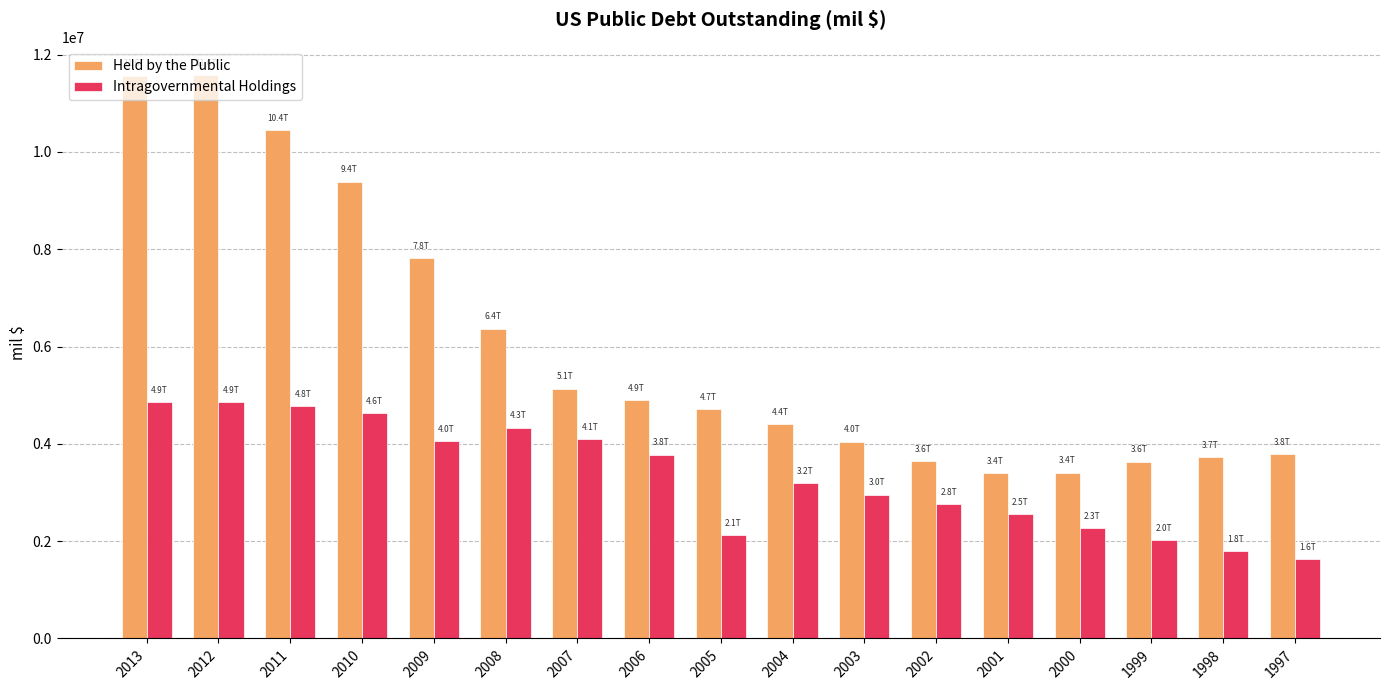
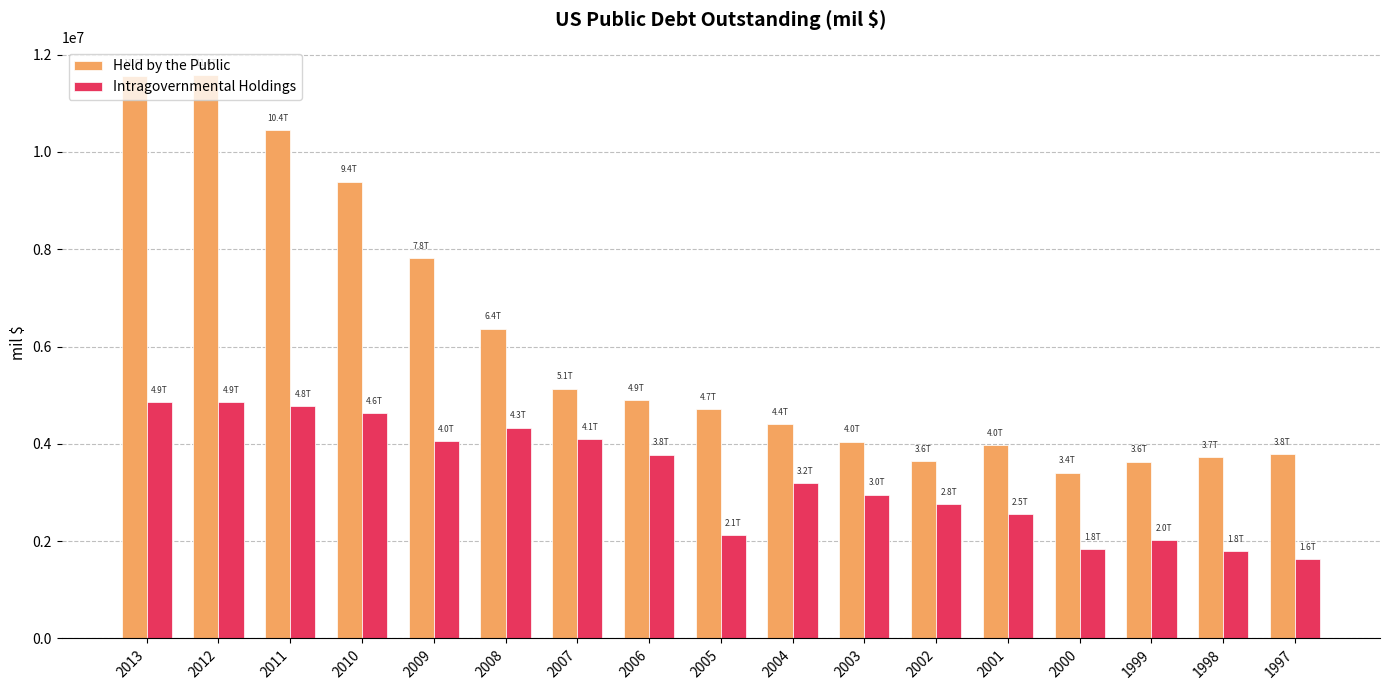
Held by the Public, 2001: 3.4T -> 4.0T
Intragovernmental Holdings, 2000: 2.3T -> 1.8T
